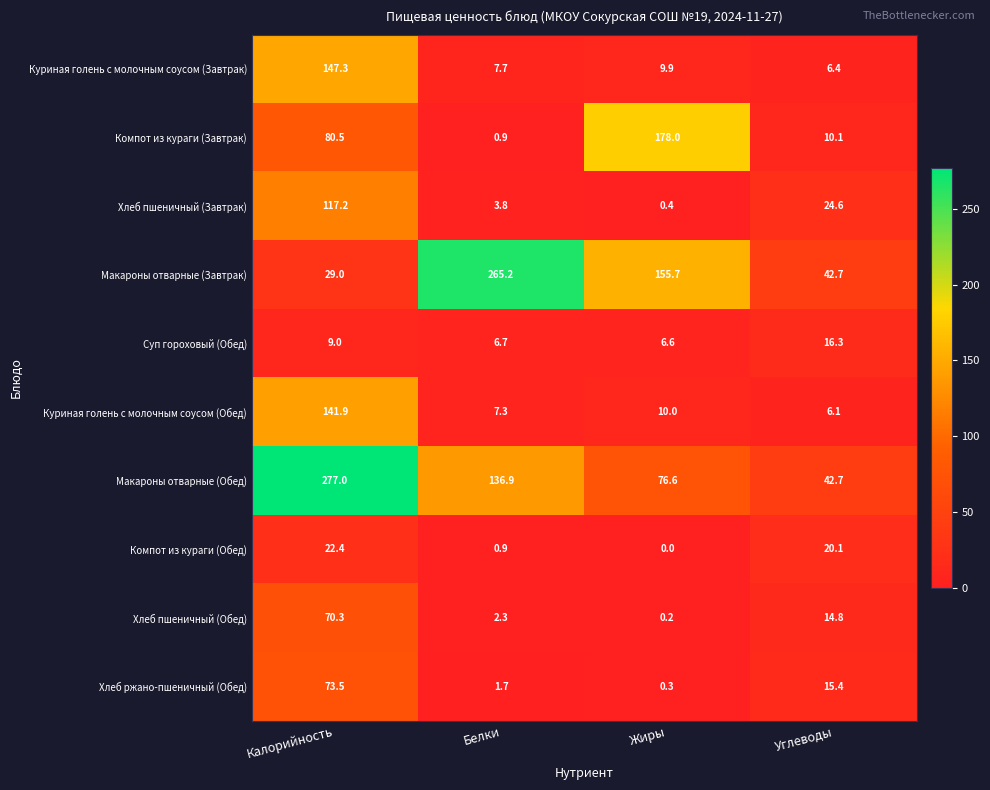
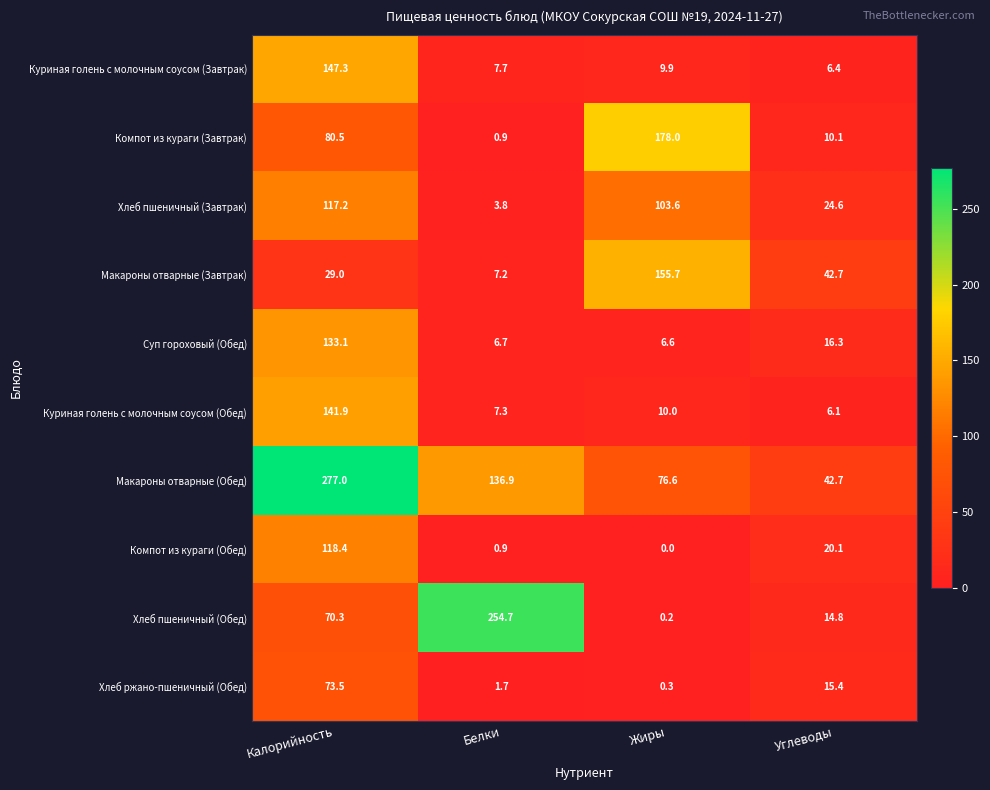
Хлеб пшеничный (Завтрак), Жиры: 0.4 -> 103.6
Макароны отварные (Завтрак), Белки: 265.2 -> 7.2
Суп гороховый (Обед), Калорийность: 9.0 -> 133.1
Компот из кураги (Обед), Калорийность: 22.4 -> 118.4
Хлеб пшеничный (Обед), Белки: 2.3 -> 254.7
